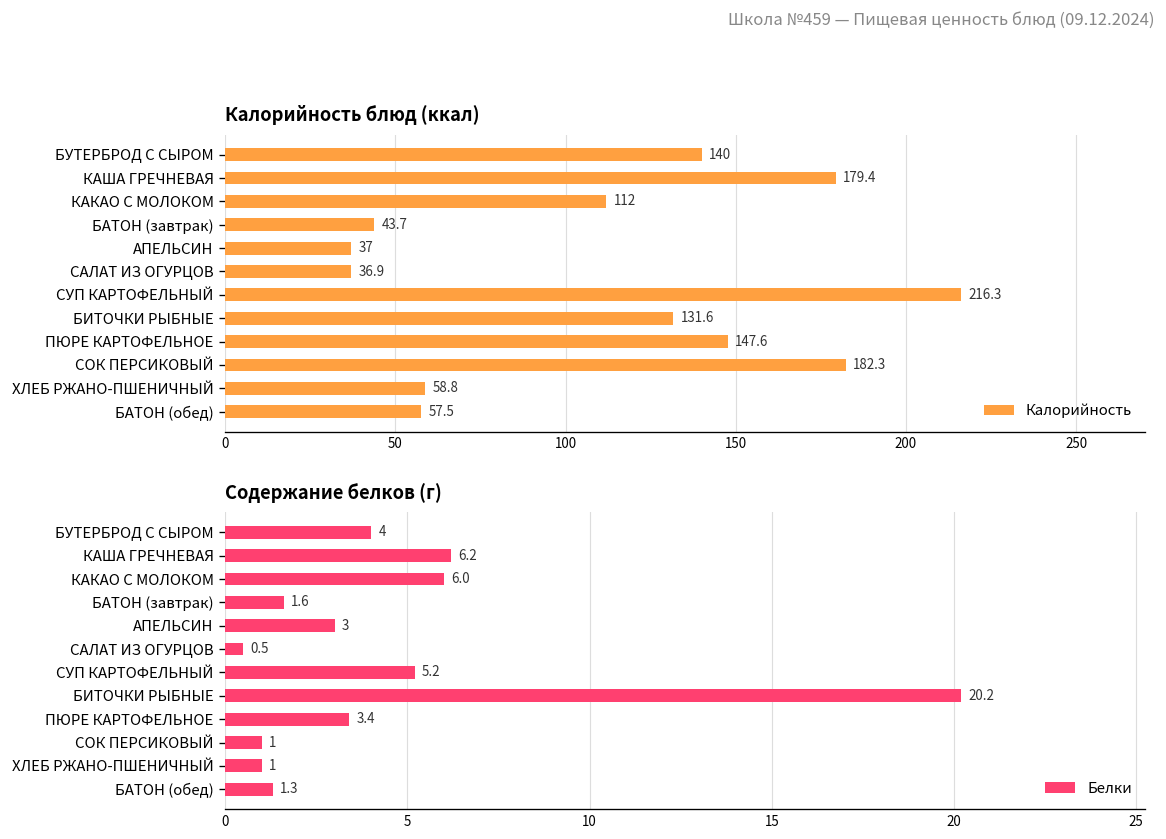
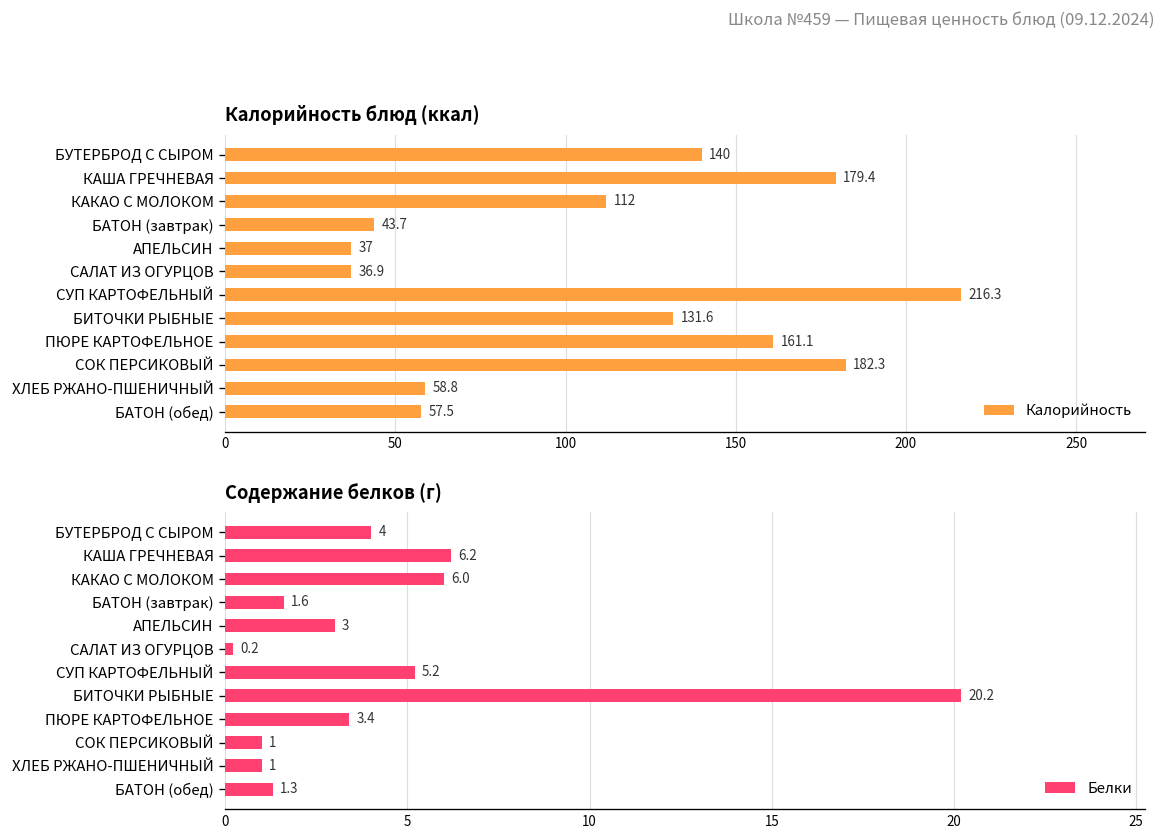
Калорийность блюд (ккал), ПЮРЕ КАРТОФЕЛЬНОЕ: 147.6 -> 161.1
Содержание белков (г), САЛАТ ИЗ ОГУРЦОВ: 0.5 -> 0.2
